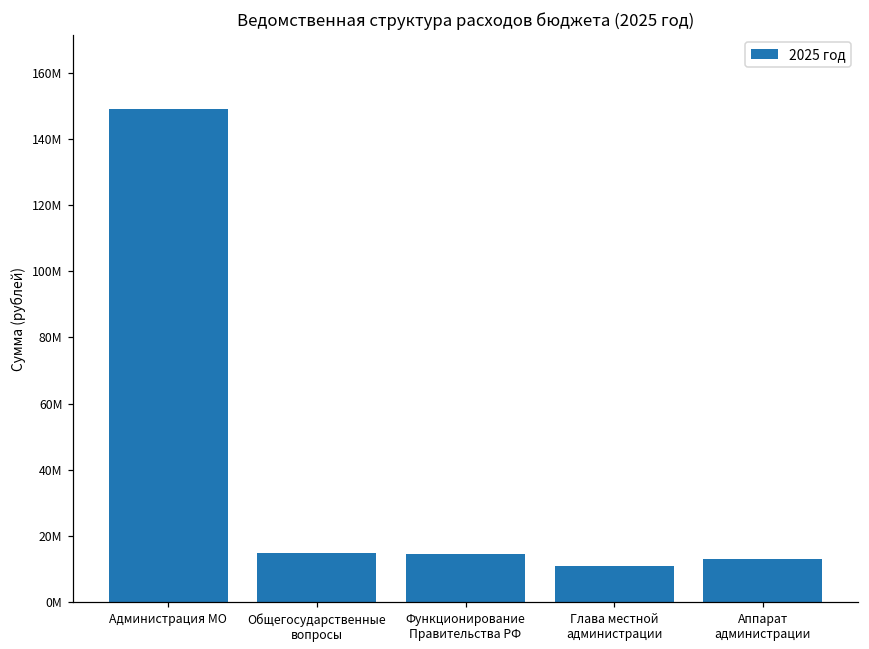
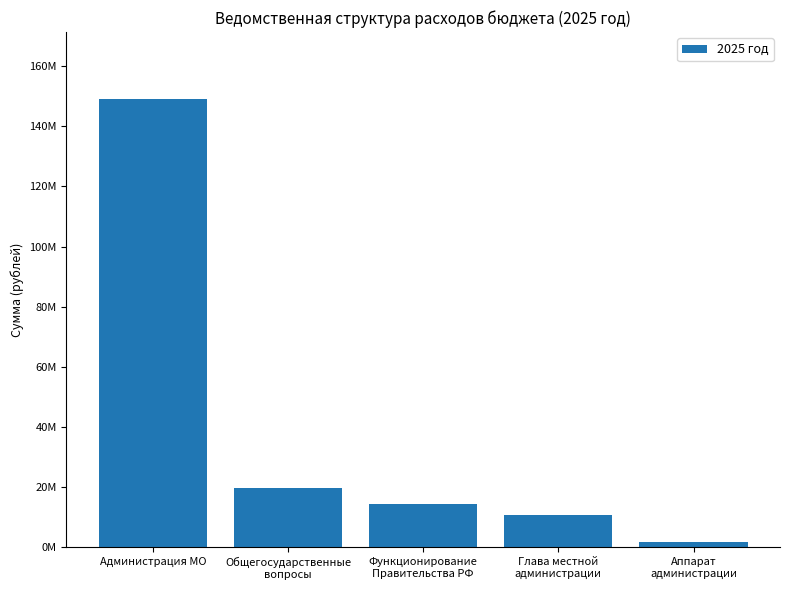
Общегосударственные вопросы: 15000000 -> 20000000
Аппарат администрации: 13000000 -> 2000000
